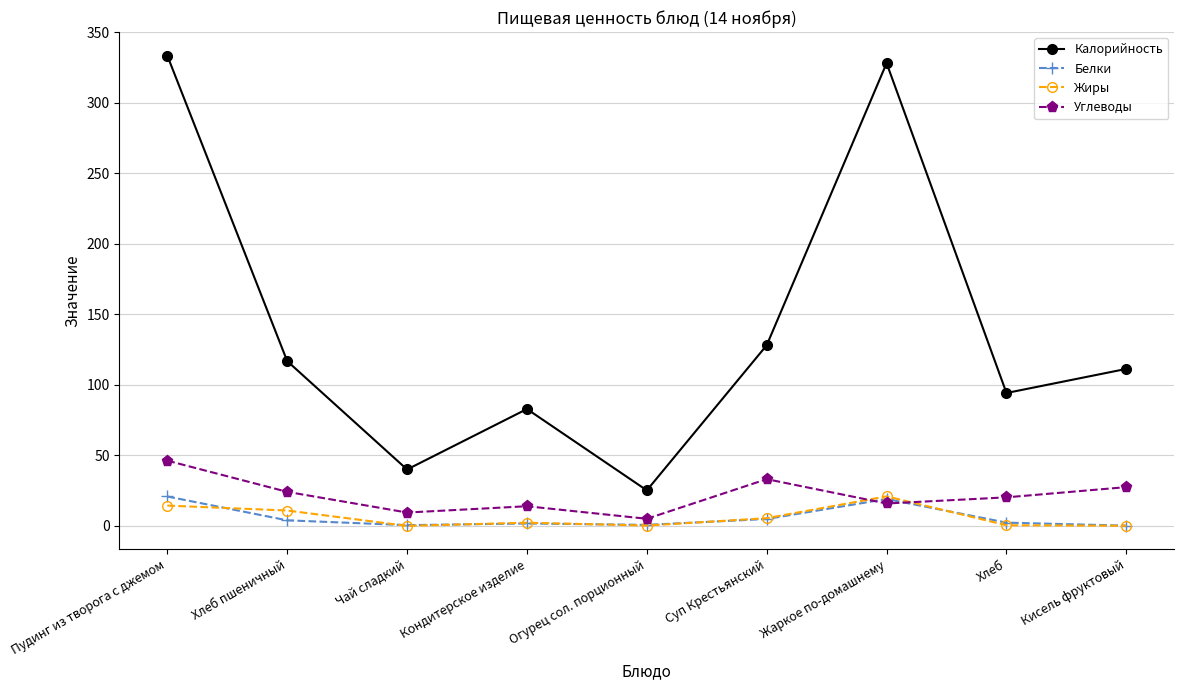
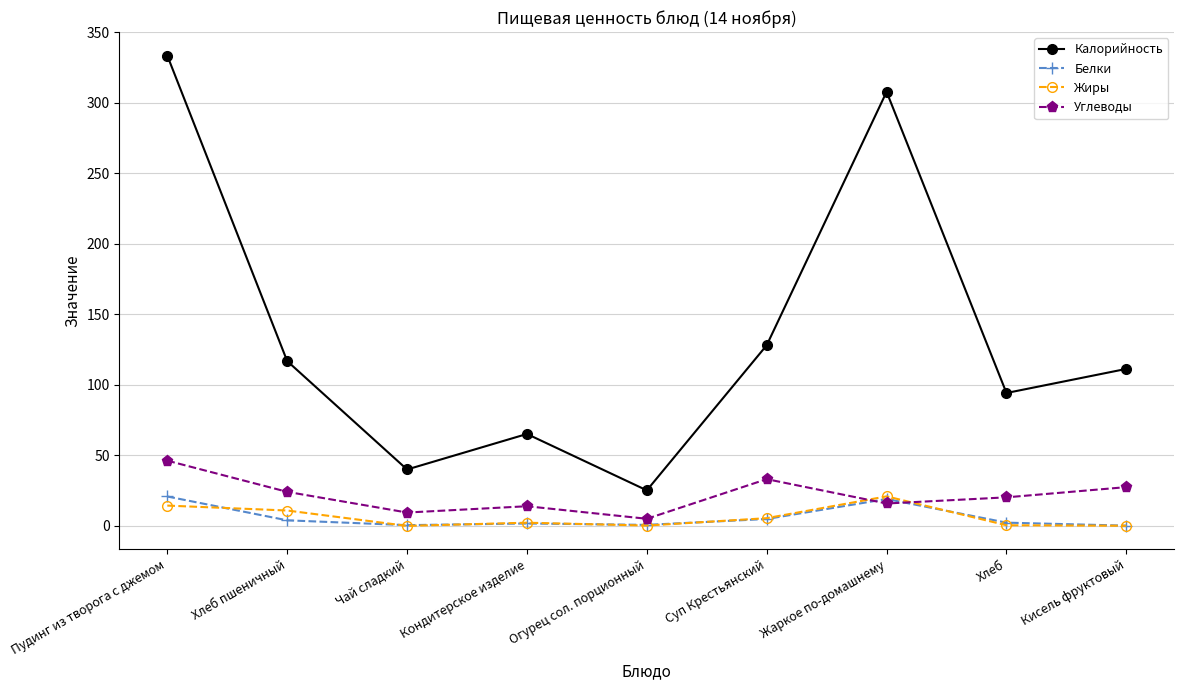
Калорийность, Кондитерское изделие: 83 -> 65
Калорийность, Жаркое по-домашнему: 328 -> 308
